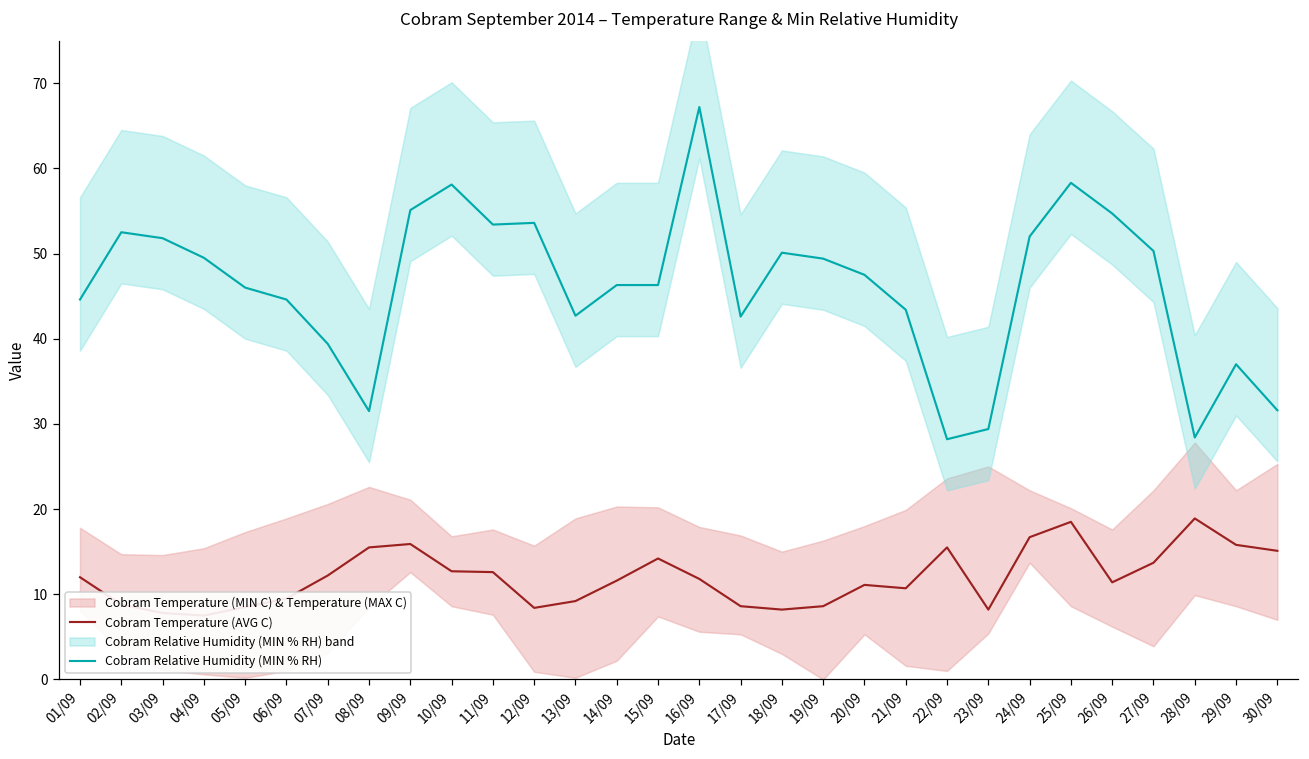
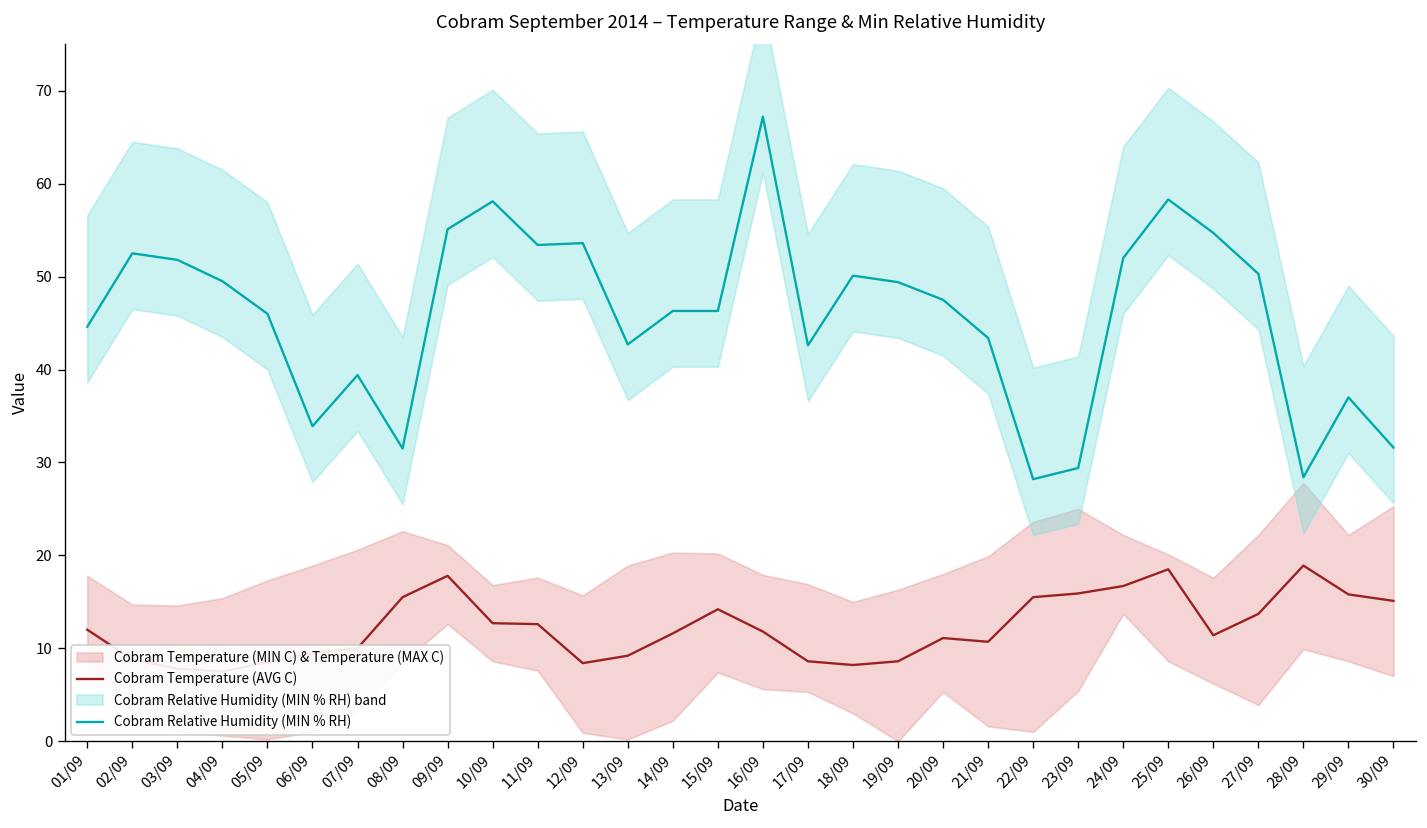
Cobram Relative Humidity (MIN % RH), 06/09: 45 -> 34
Cobram Temperature (AVG C), 07/09: 12 -> 10
Cobram Temperature (AVG C), 09/09: 16 -> 18
Cobram Temperature (AVG C), 23/09: 8 -> 16
